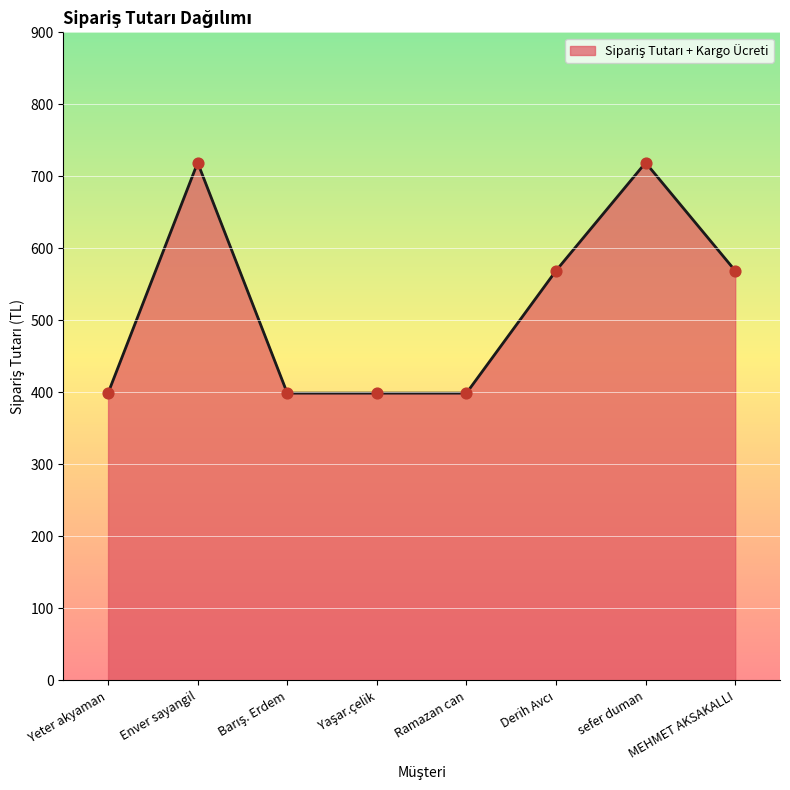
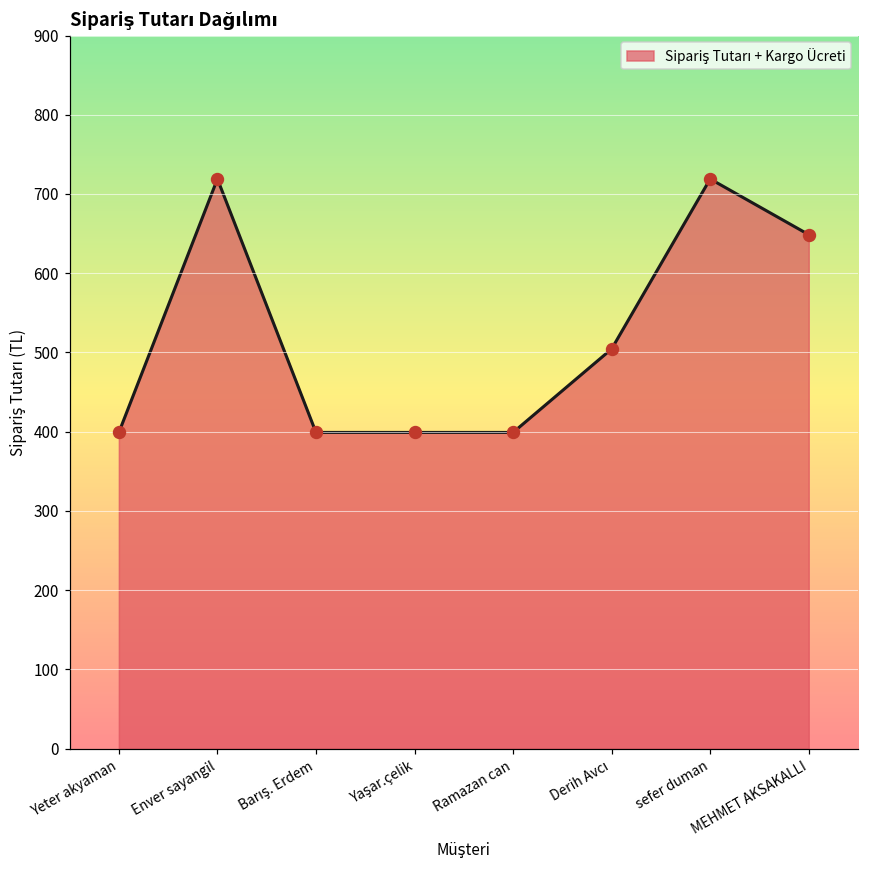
Derih Avcı: 570 -> 500
MEHMET AKSAKALLI: 570 -> 650
